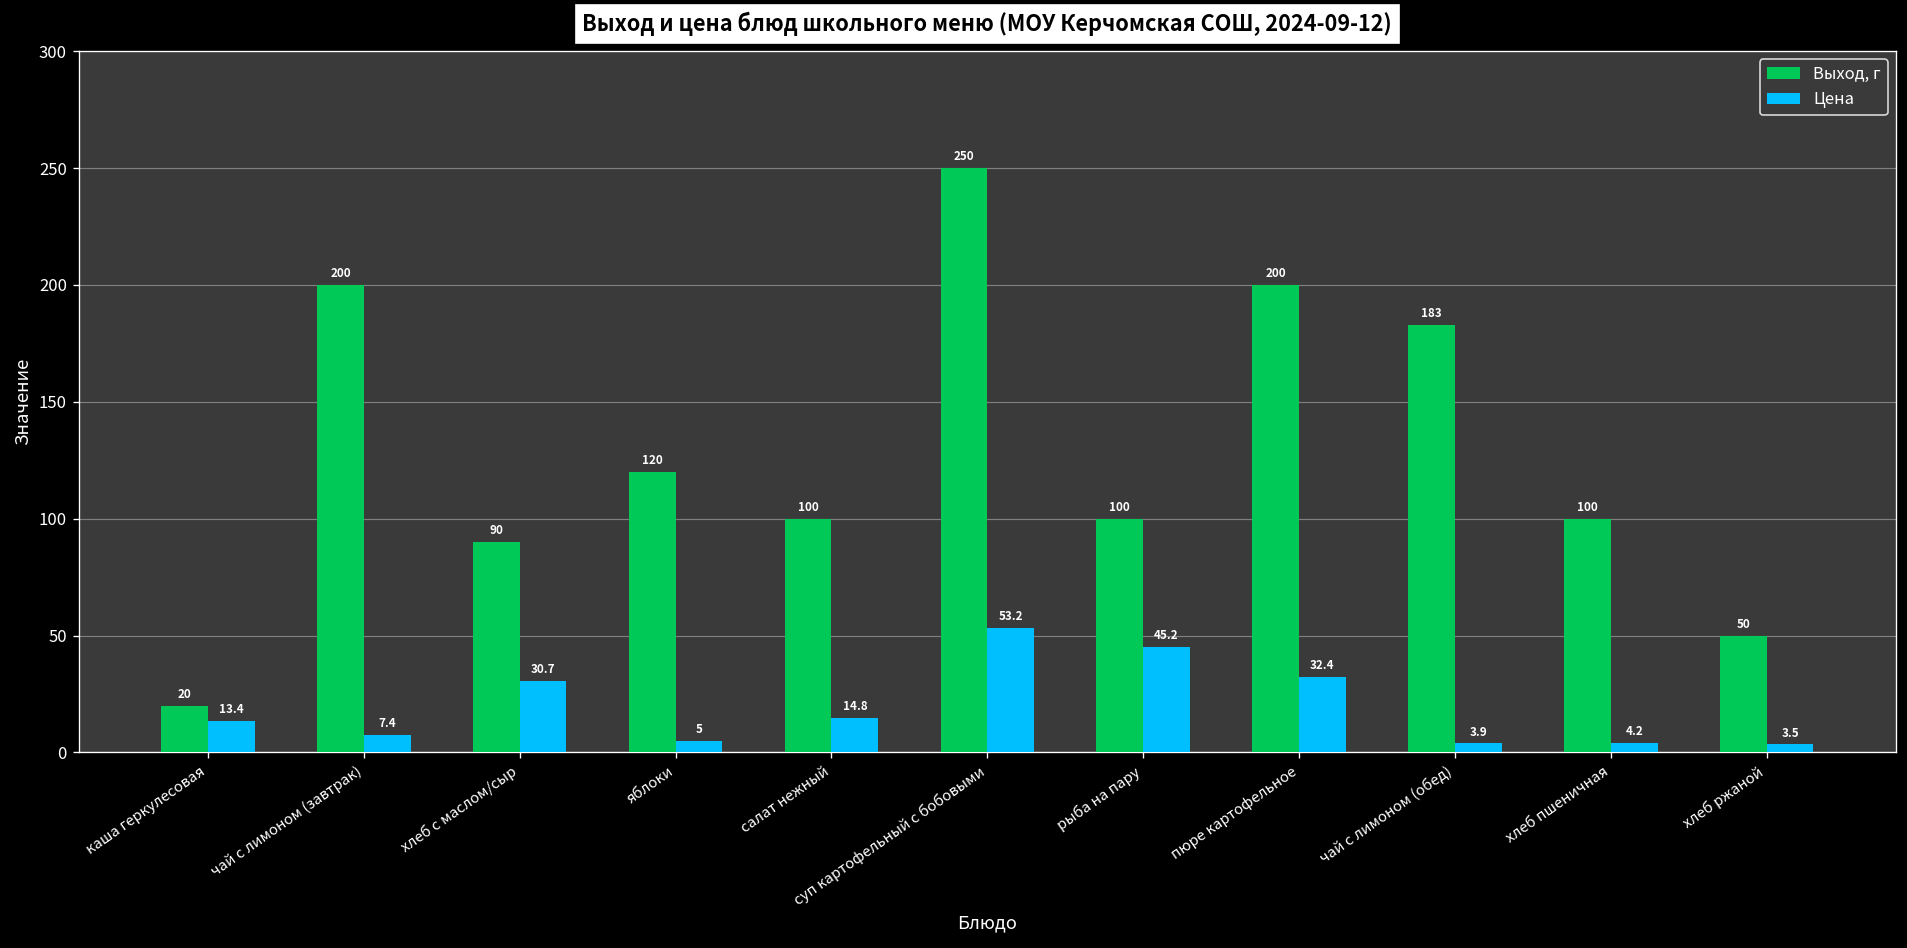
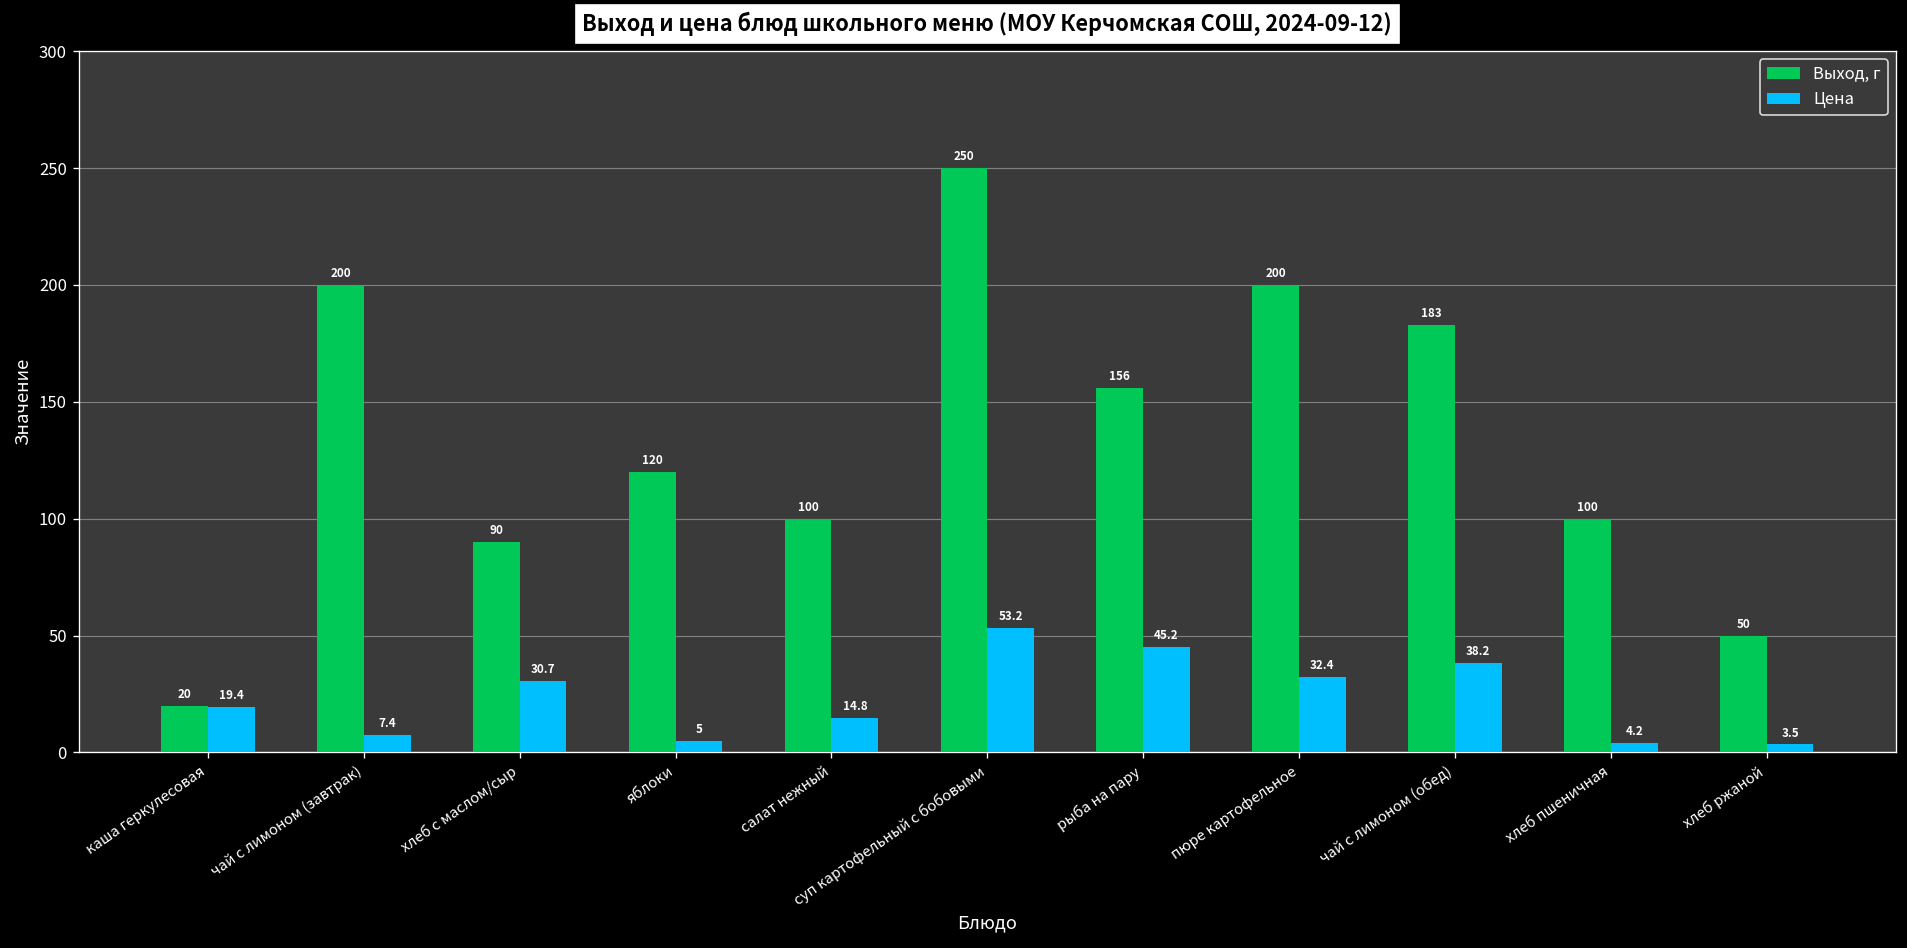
Цена, каша геркулесовая: 13.4 -> 19.4
Выход, г, рыба на пару: 100 -> 156
Цена, чай с лимоном (обед): 3.9 -> 38.2
